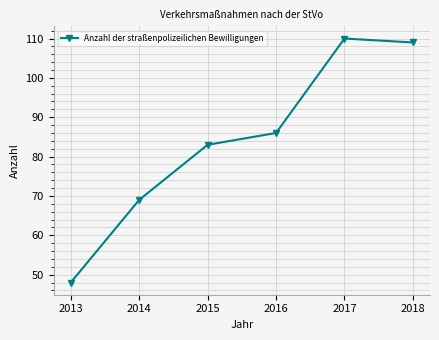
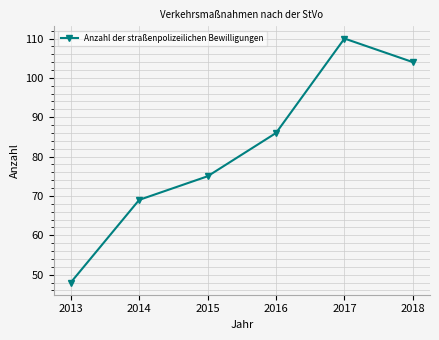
2015: 83 -> 75
2018: 109 -> 104
